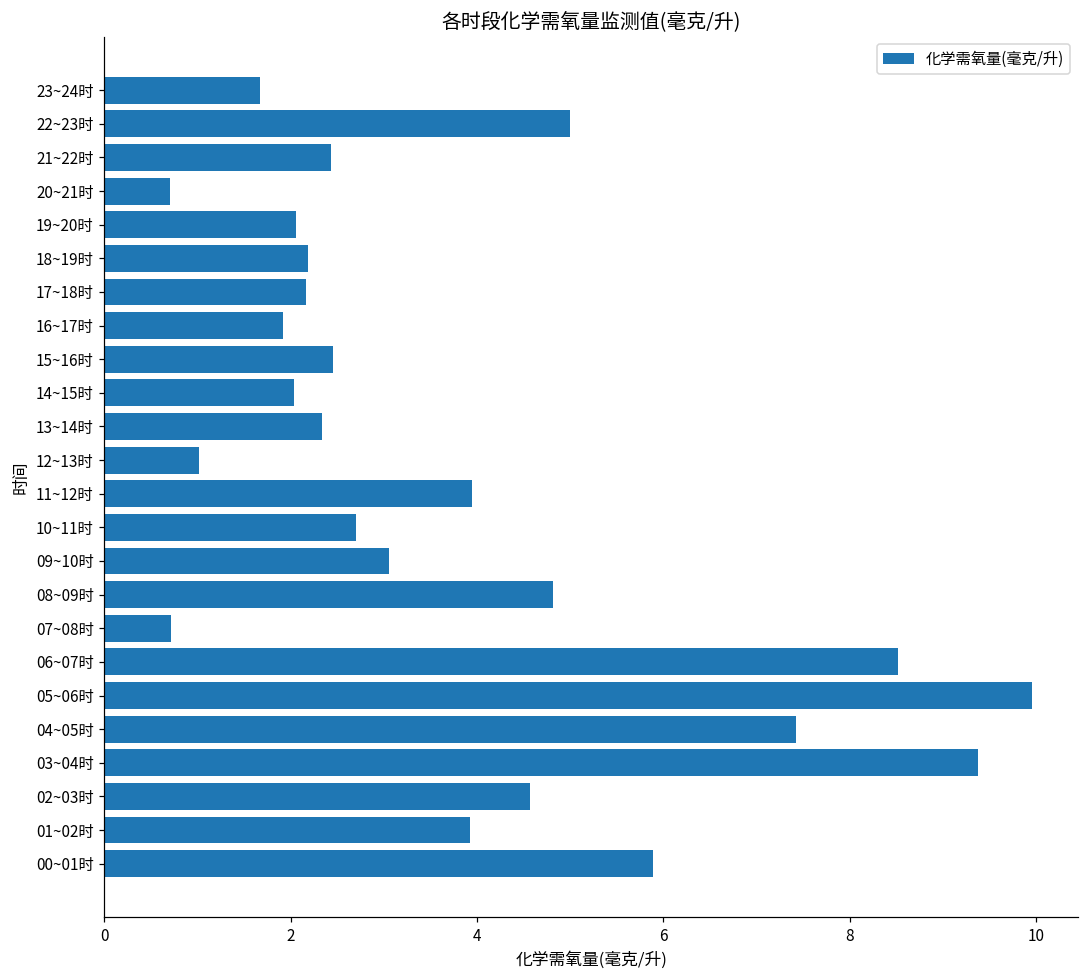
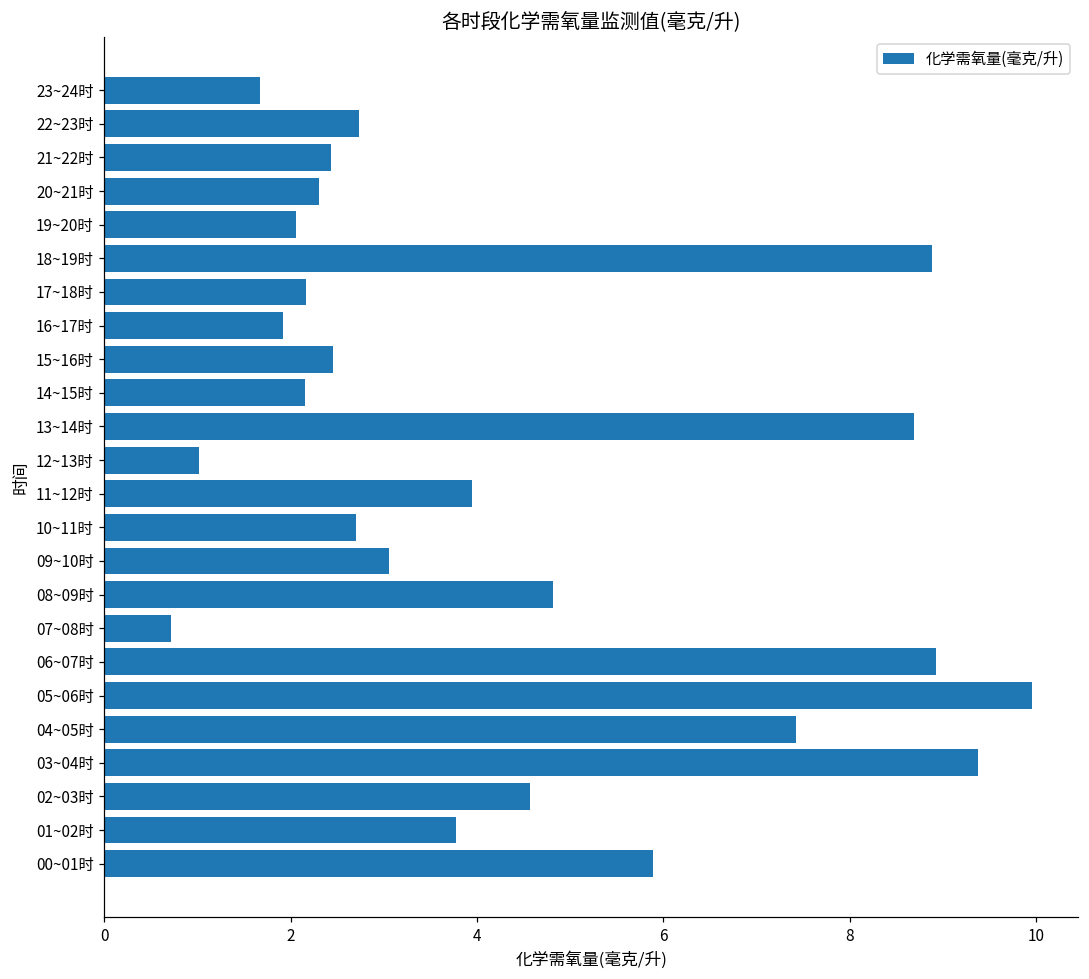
22~23时: 5.0 -> 2.7
20~21时: 0.7 -> 2.3
18~19时: 2.2 -> 8.9
14~15时: 2.0 -> 2.2
13~14时: 2.3 -> 8.7
06~07时: 8.5 -> 8.9
01~02时: 3.9 -> 3.8
